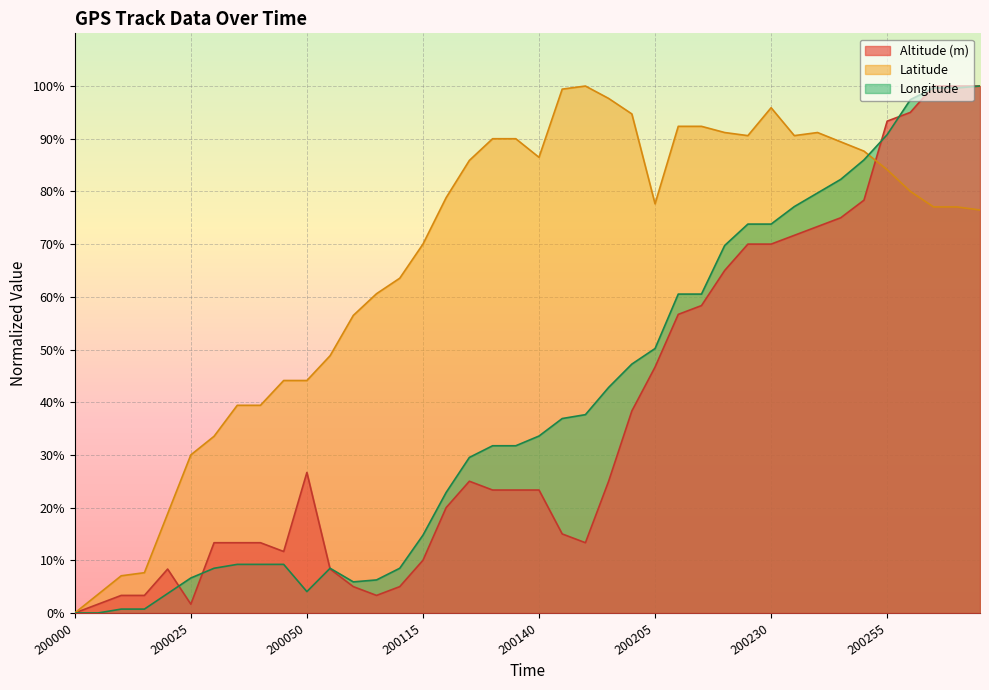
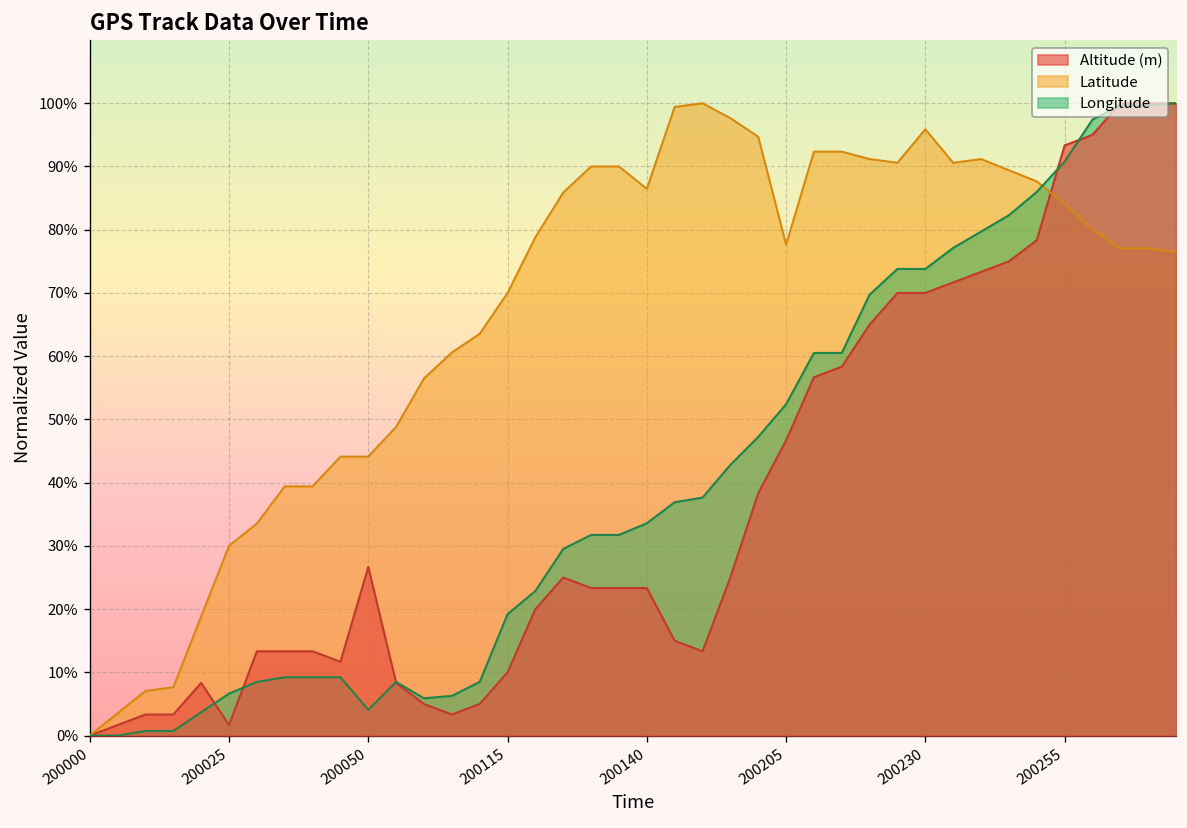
Longitude, 200115: 15% -> 19%
Longitude, 200205: 50% -> 52%
